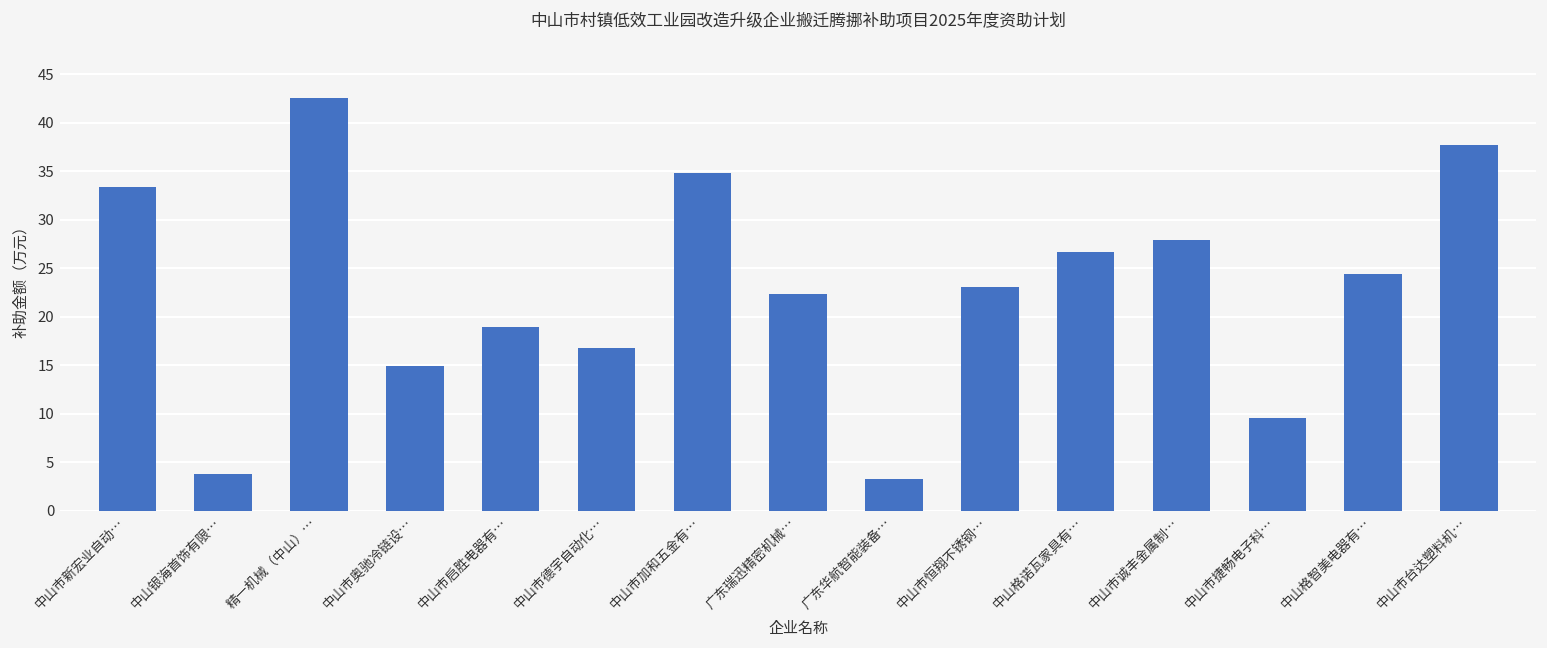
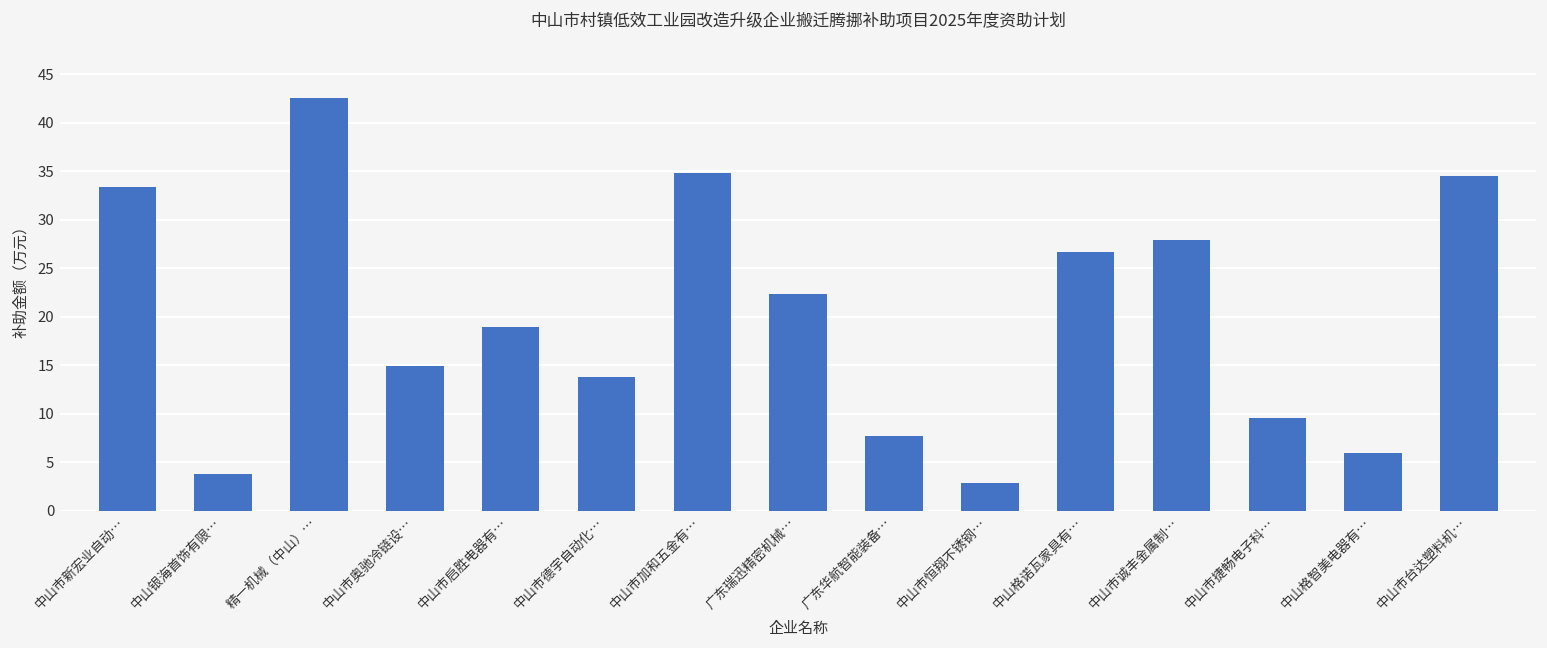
中山市德宇自动化…: 17 -> 14
广东华航智能装备…: 3 -> 8
中山市恒翔不锈钢…: 23 -> 3
中山格智美电器有…: 24 -> 6
中山市台达塑料机…: 38 -> 34
